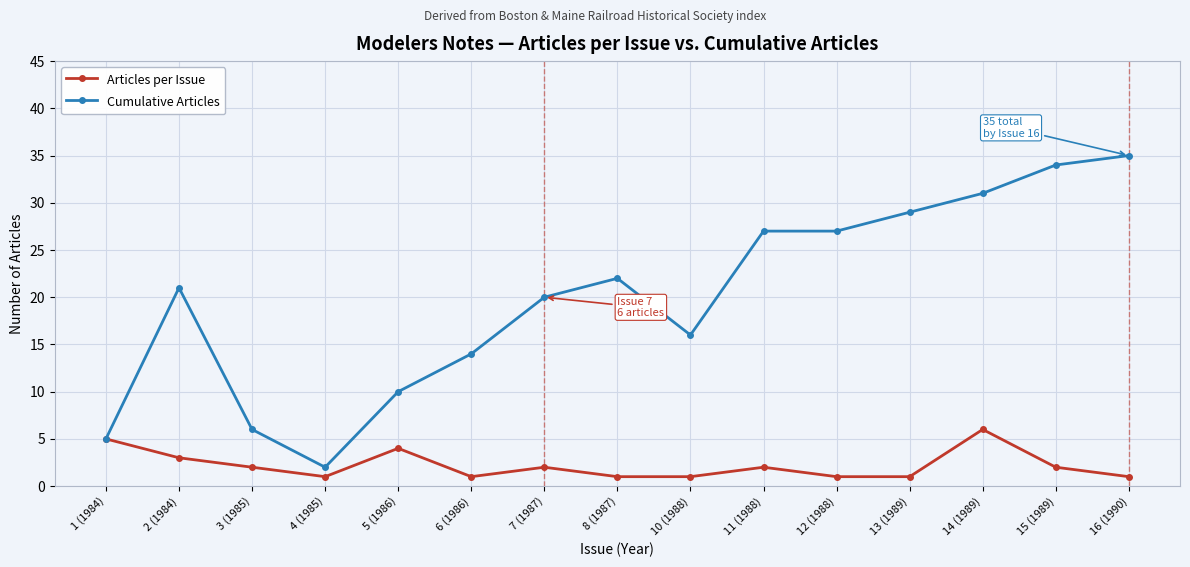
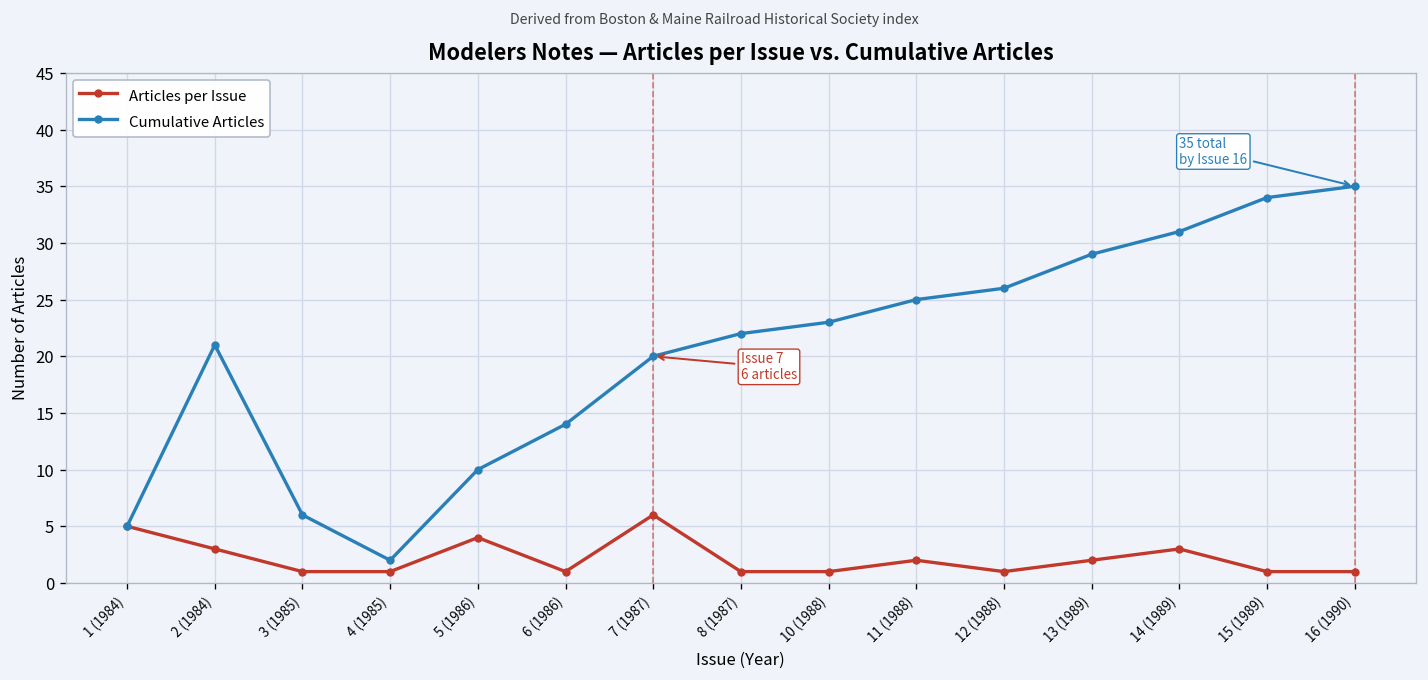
Articles per Issue, 3 (1985): 2 -> 1
Articles per Issue, 7 (1987): 2 -> 6
Cumulative Articles, 10 (1988): 16 -> 23
Cumulative Articles, 11 (1988): 27 -> 25
Cumulative Articles, 12 (1988): 27 -> 26
Articles per Issue, 13 (1989): 1 -> 2
Articles per Issue, 14 (1989): 6 -> 3
Articles per Issue, 15 (1989): 2 -> 1
